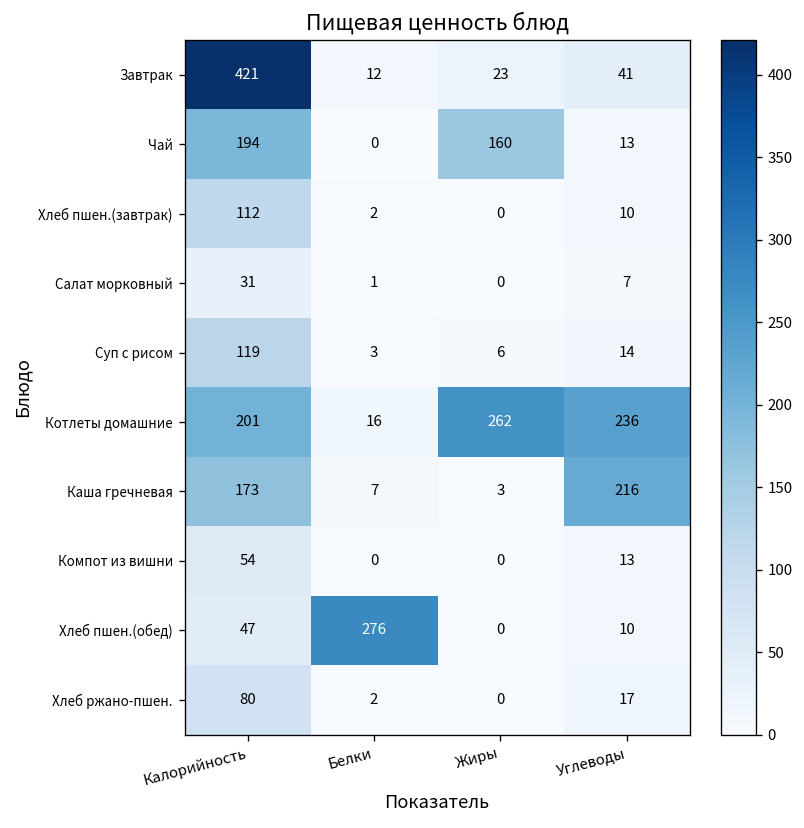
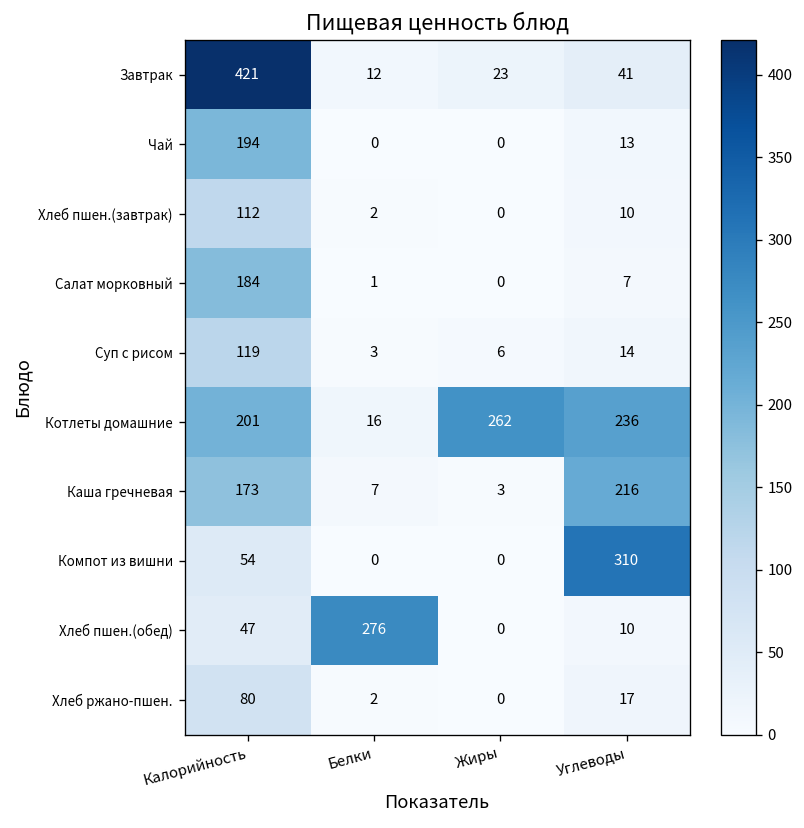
Чай, Жиры: 160 -> 0
Салат морковный, Калорийность: 31 -> 184
Компот из вишни, Углеводы: 13 -> 310
